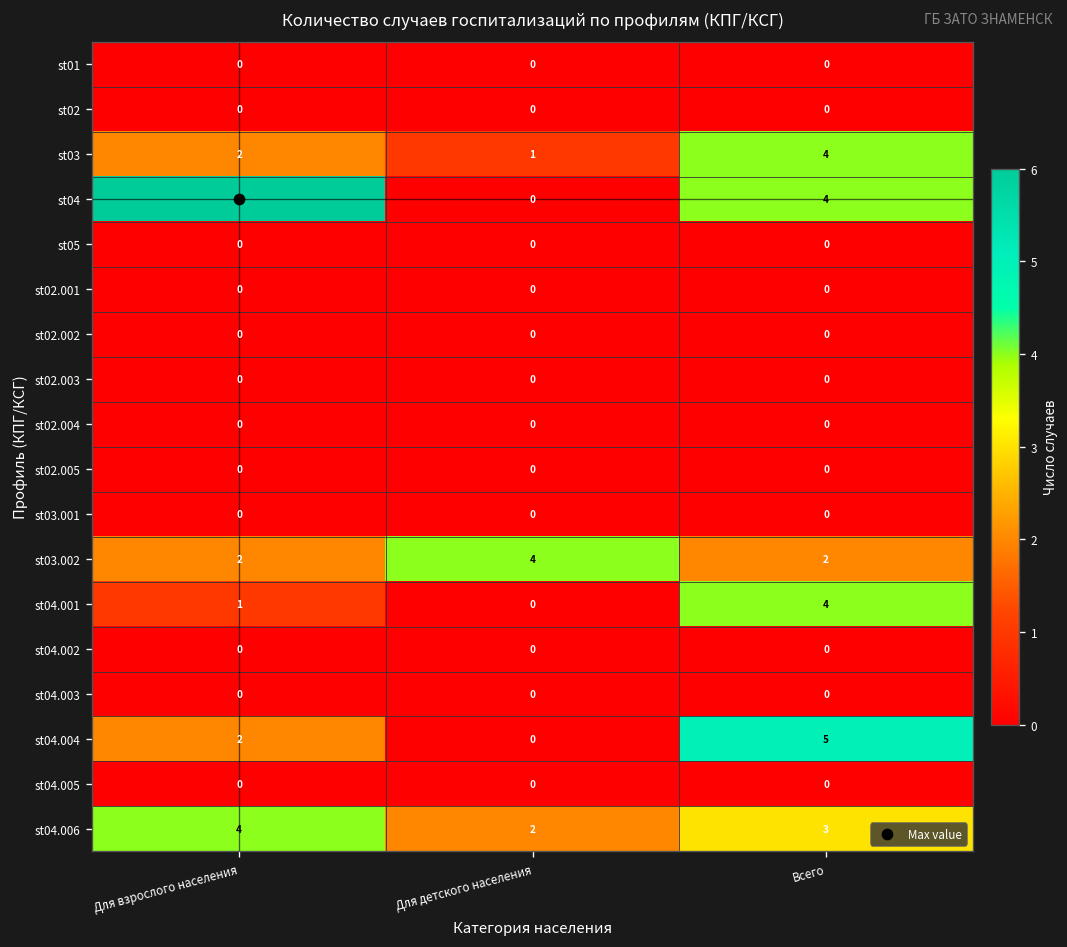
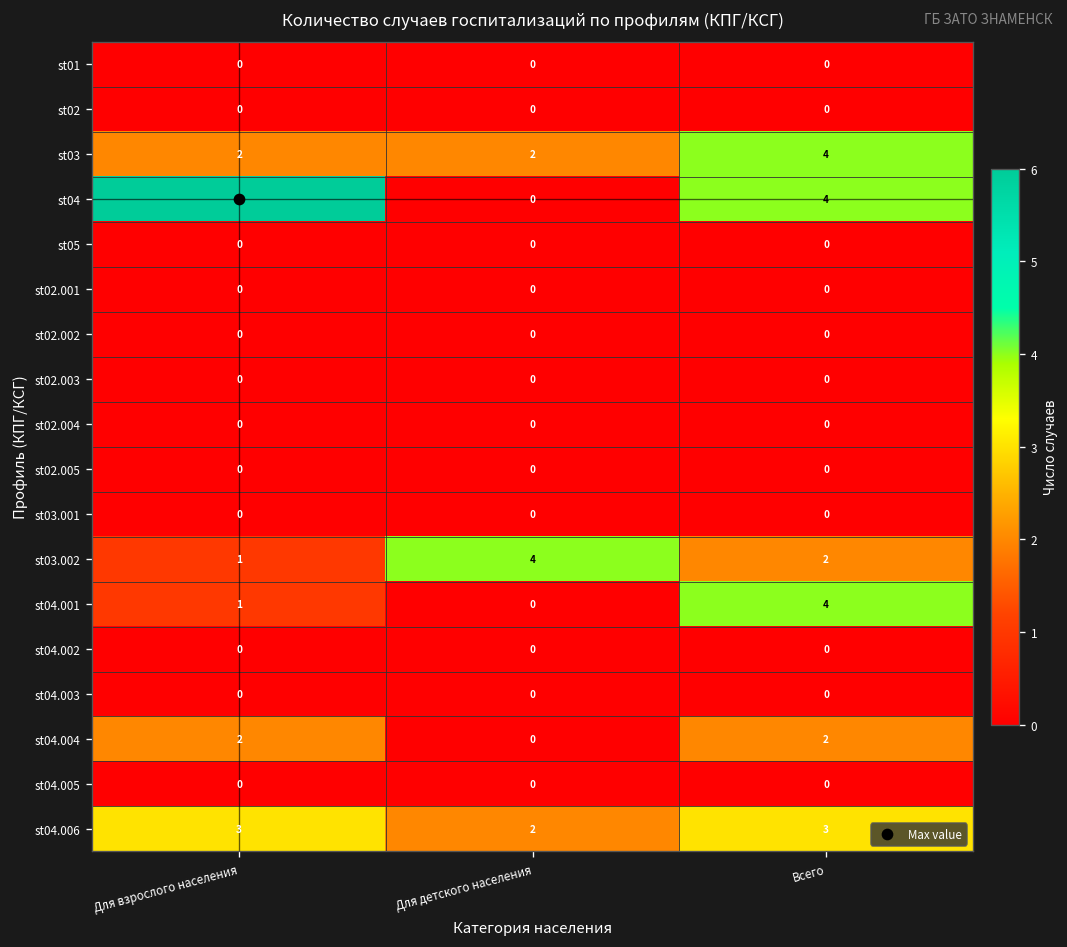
st03, Для детского населения: 1 -> 2
st03.002, Для взрослого населения: 2 -> 1
st04.004, Всего: 5 -> 2
st04.006, Для взрослого населения: 4 -> 3
